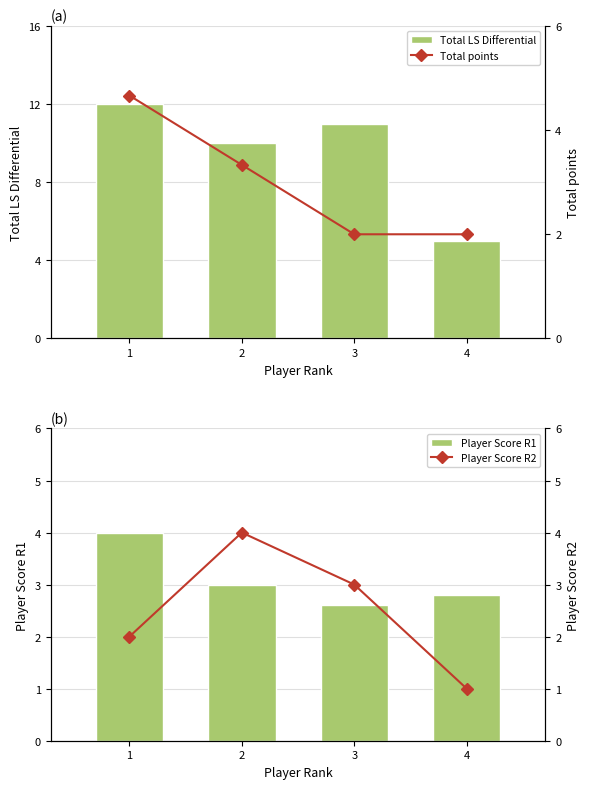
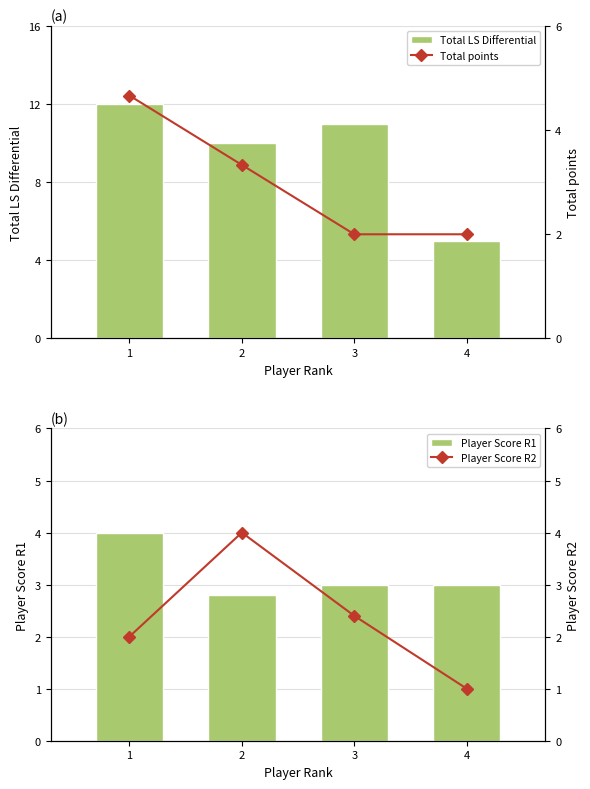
(b), Player Score R1, 2: 3.0 -> 2.8
(b), Player Score R1, 3: 2.6 -> 3.0
(b), Player Score R1, 4: 2.8 -> 3.0
(b), Player Score R2, 3: 3.0 -> 2.4
